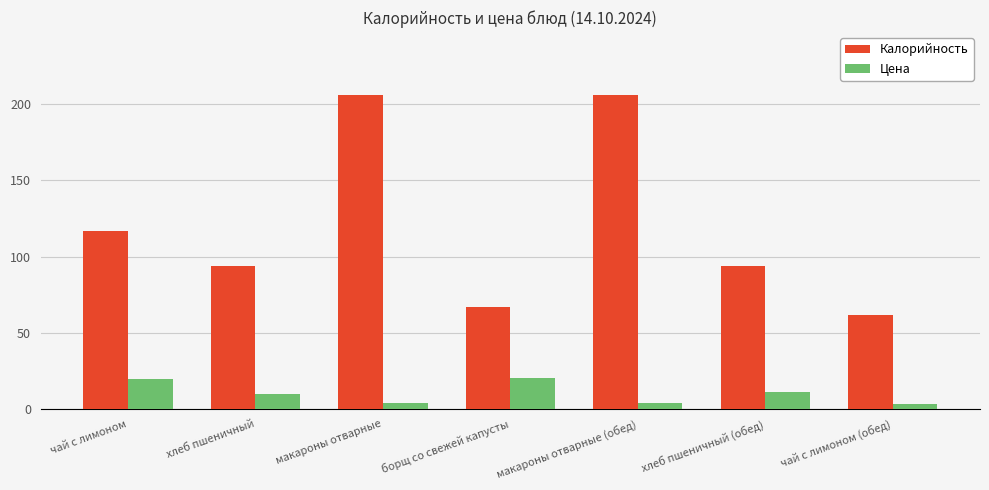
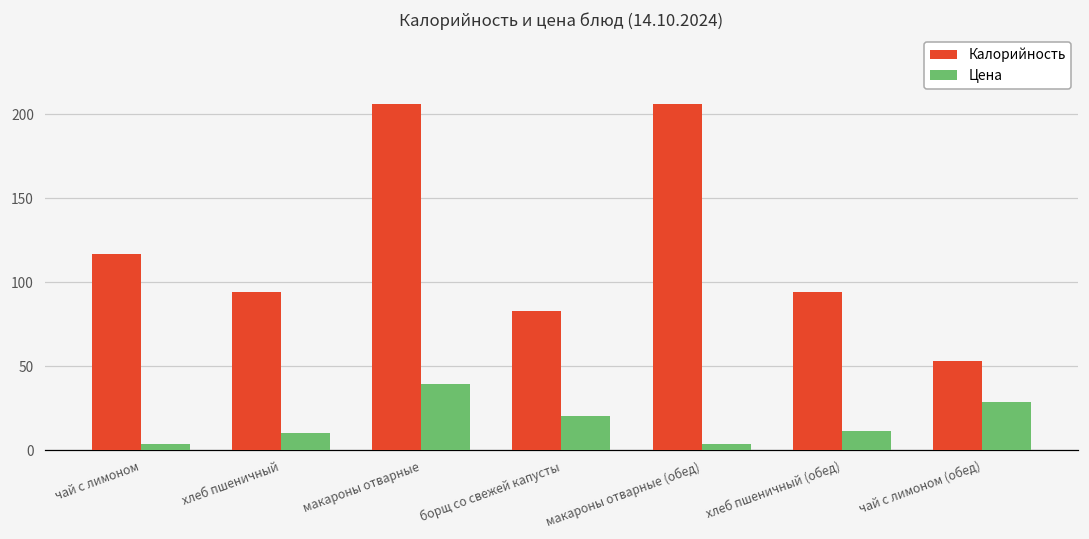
Цена, чай с лимоном: 20 -> 4
Цена, макароны отварные: 4 -> 40
Калорийность, борщ со свежей капусты: 67 -> 83
Калорийность, чай с лимоном (обед): 62 -> 53
Цена, чай с лимоном (обед): 4 -> 29
